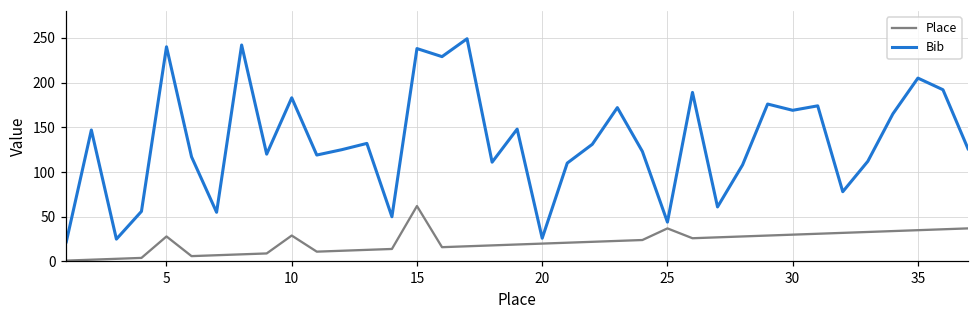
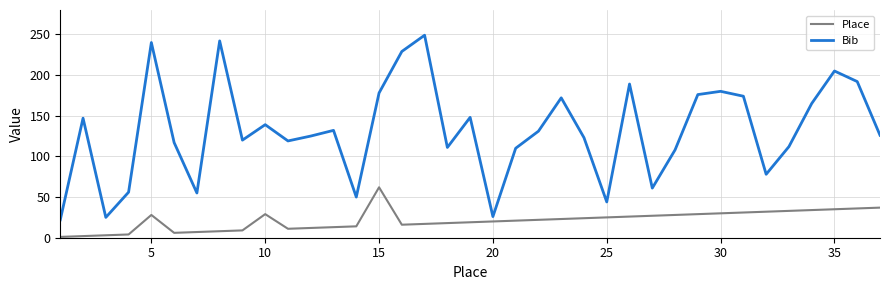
Bib, 10: 180 -> 140
Bib, 15: 240 -> 180
Place, 25: 40 -> 30
Bib, 30: 170 -> 180
